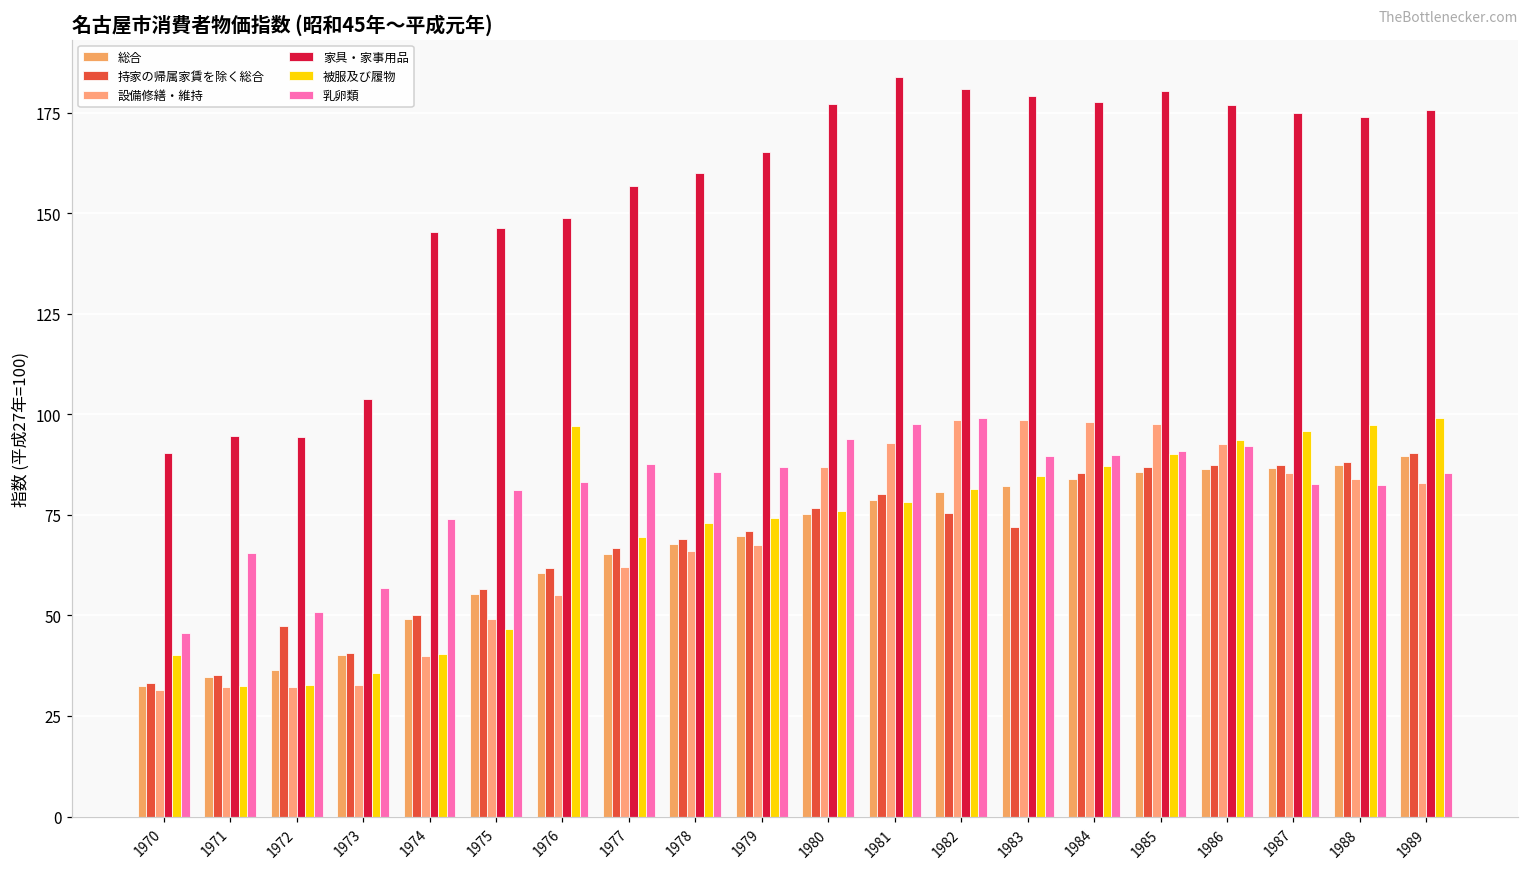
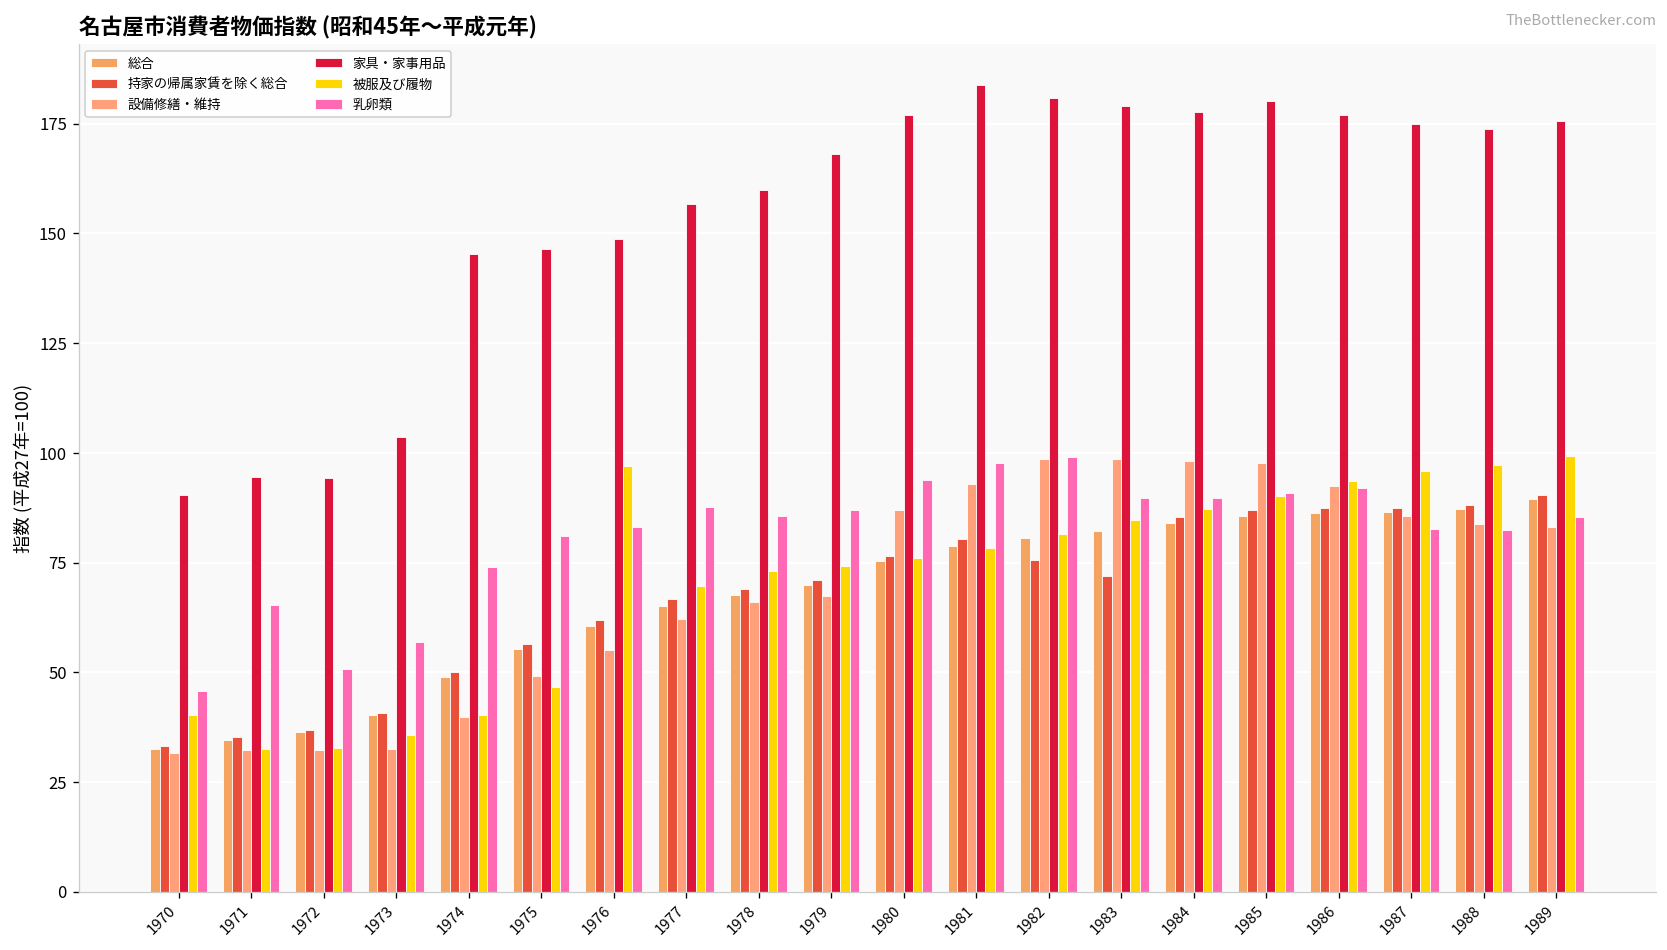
持家の帰属家賃を除く総合, 1972: 47 -> 37
家具・家事用品, 1979: 165 -> 168
